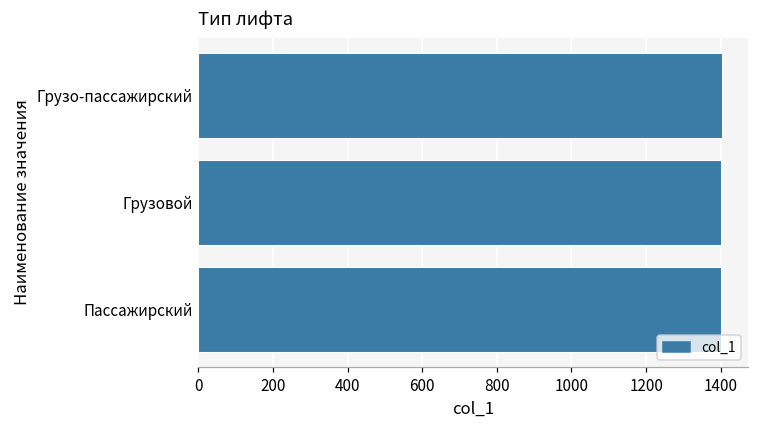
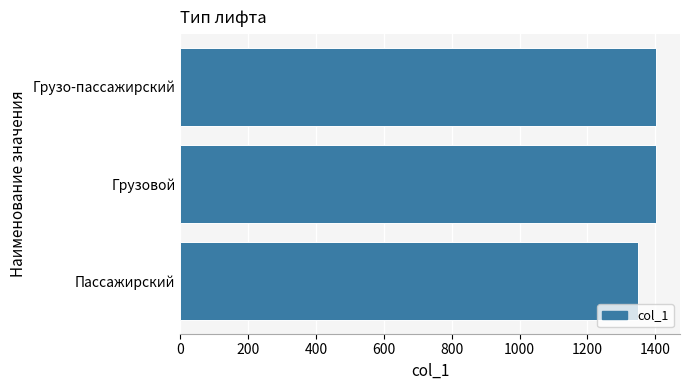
Пассажирский: 1400 -> 1350
